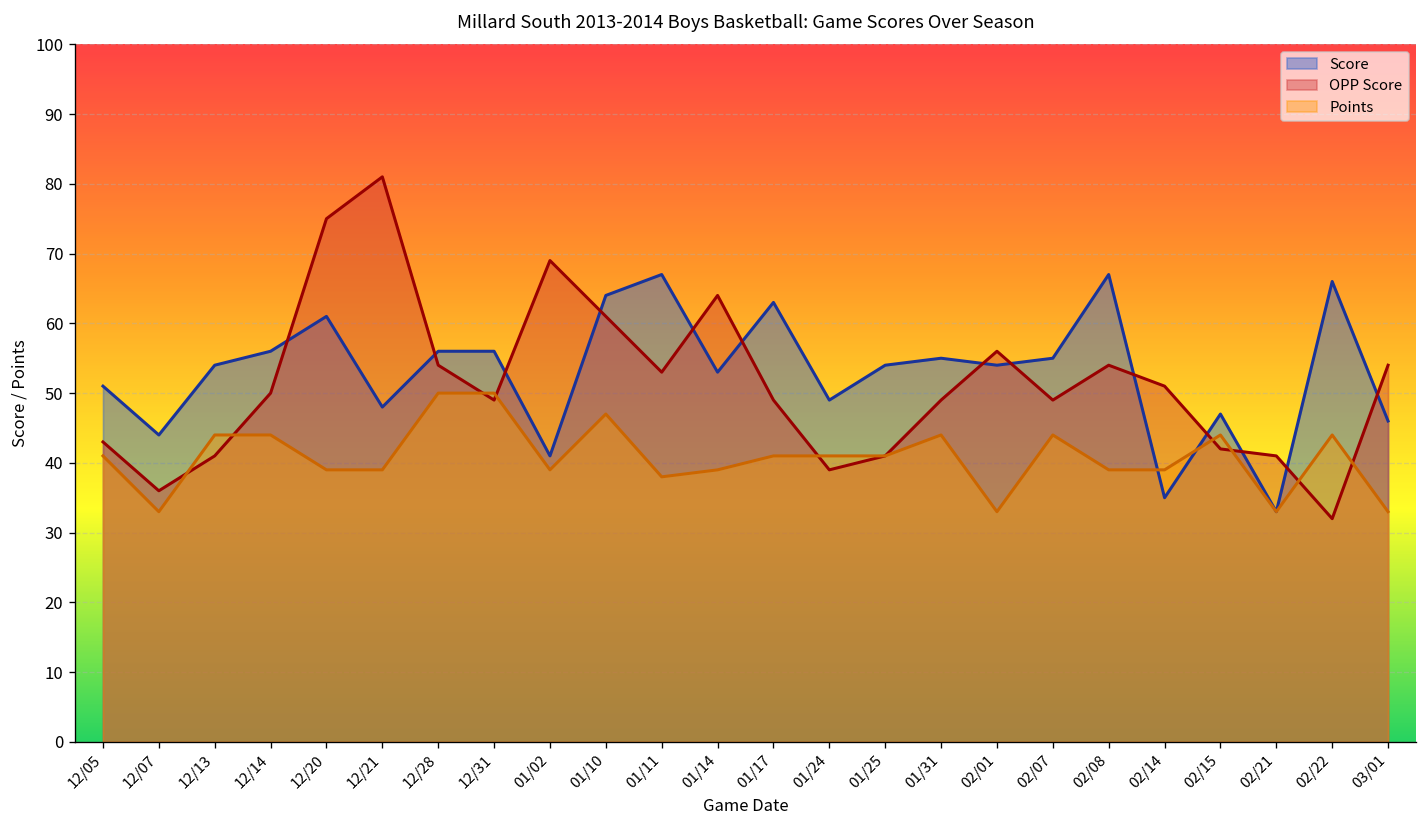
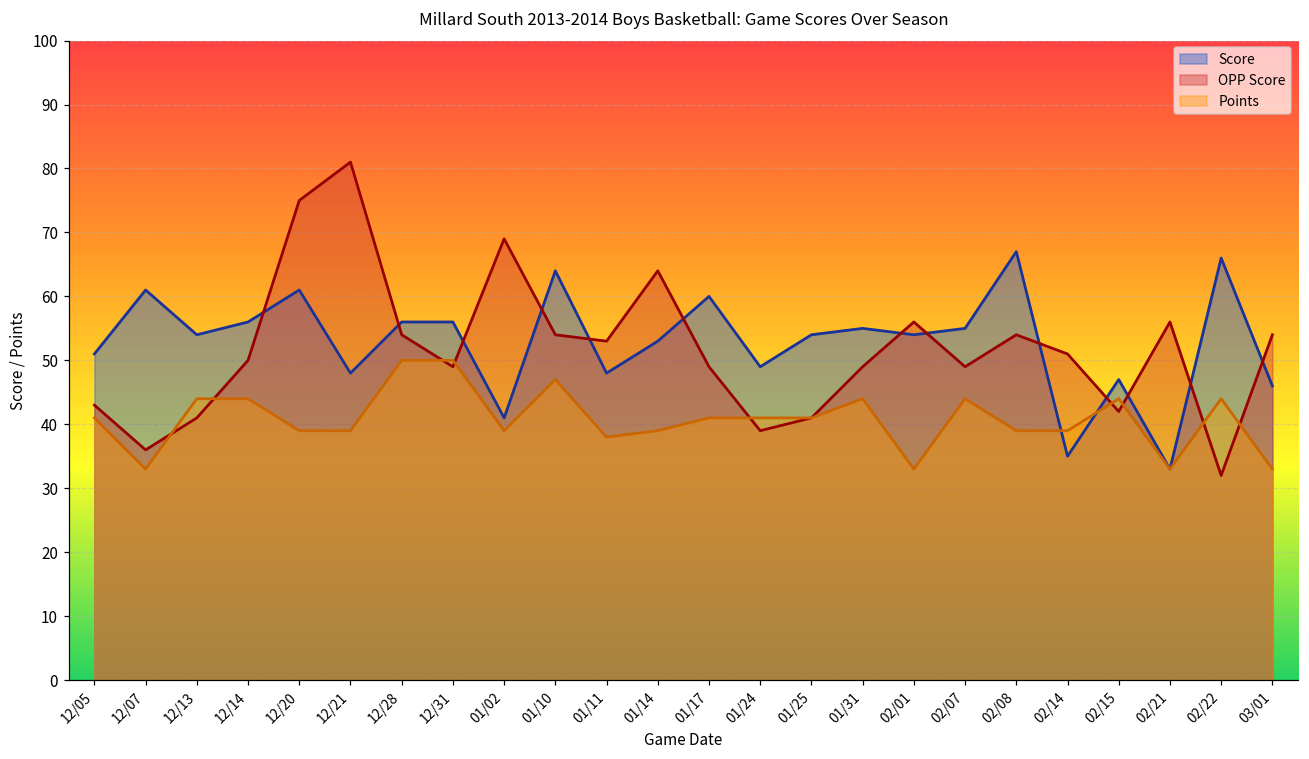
Score, 12/07: 44 -> 61
OPP Score, 01/10: 61 -> 54
Score, 01/11: 67 -> 48
Score, 01/17: 63 -> 60
OPP Score, 02/21: 41 -> 56
